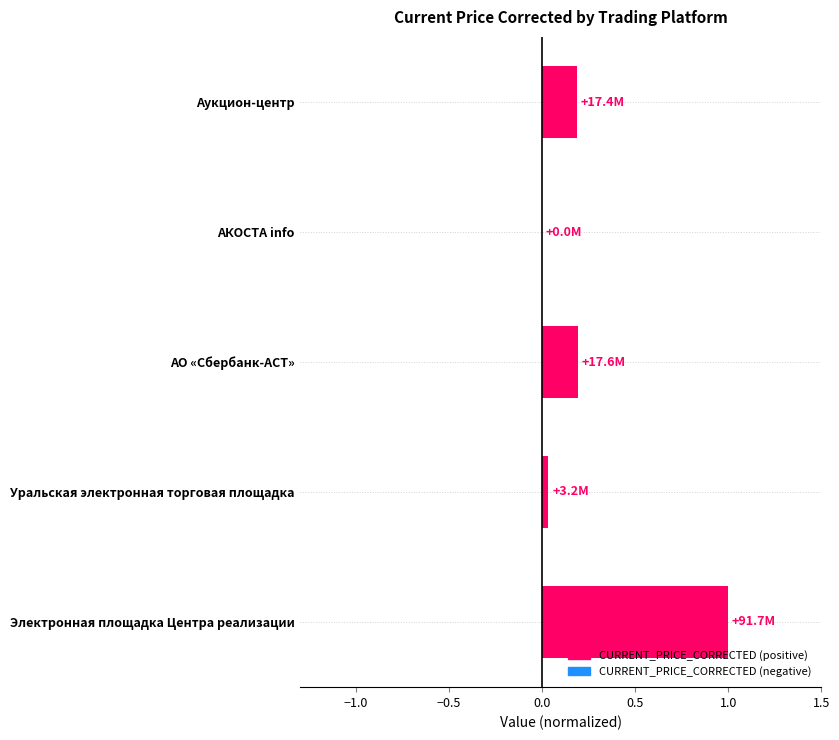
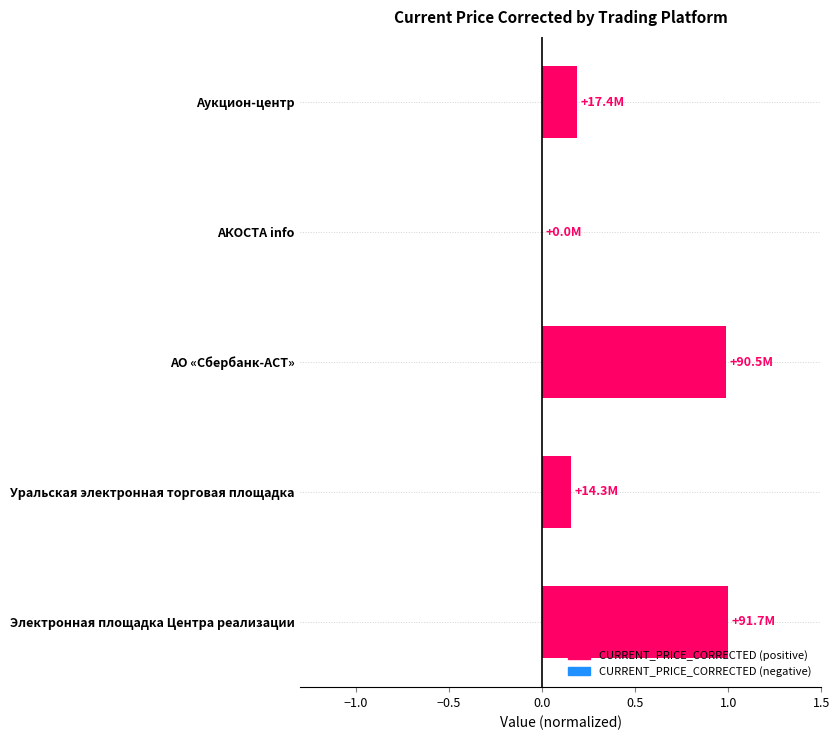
АО «Сбербанк-АСТ»: +17.6M -> +90.5M
Уральская электронная торговая площадка: +3.2M -> +14.3M
